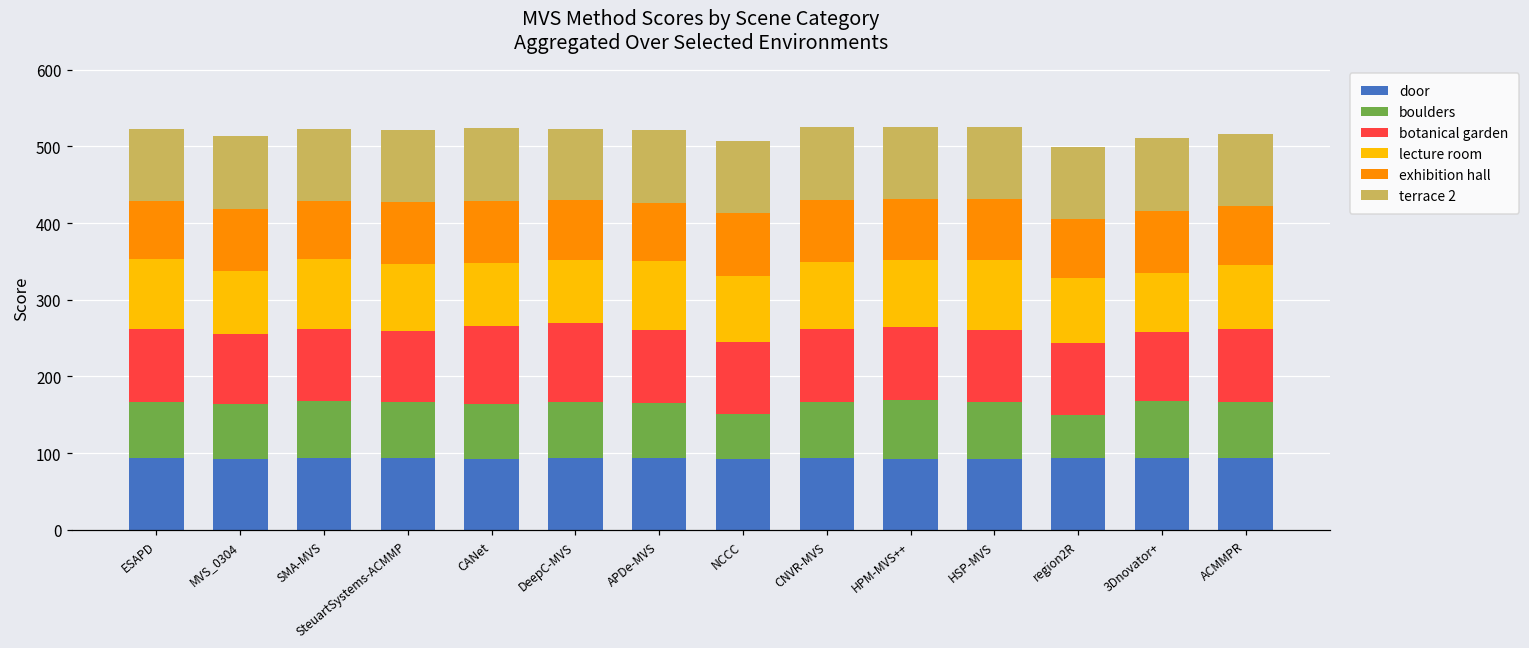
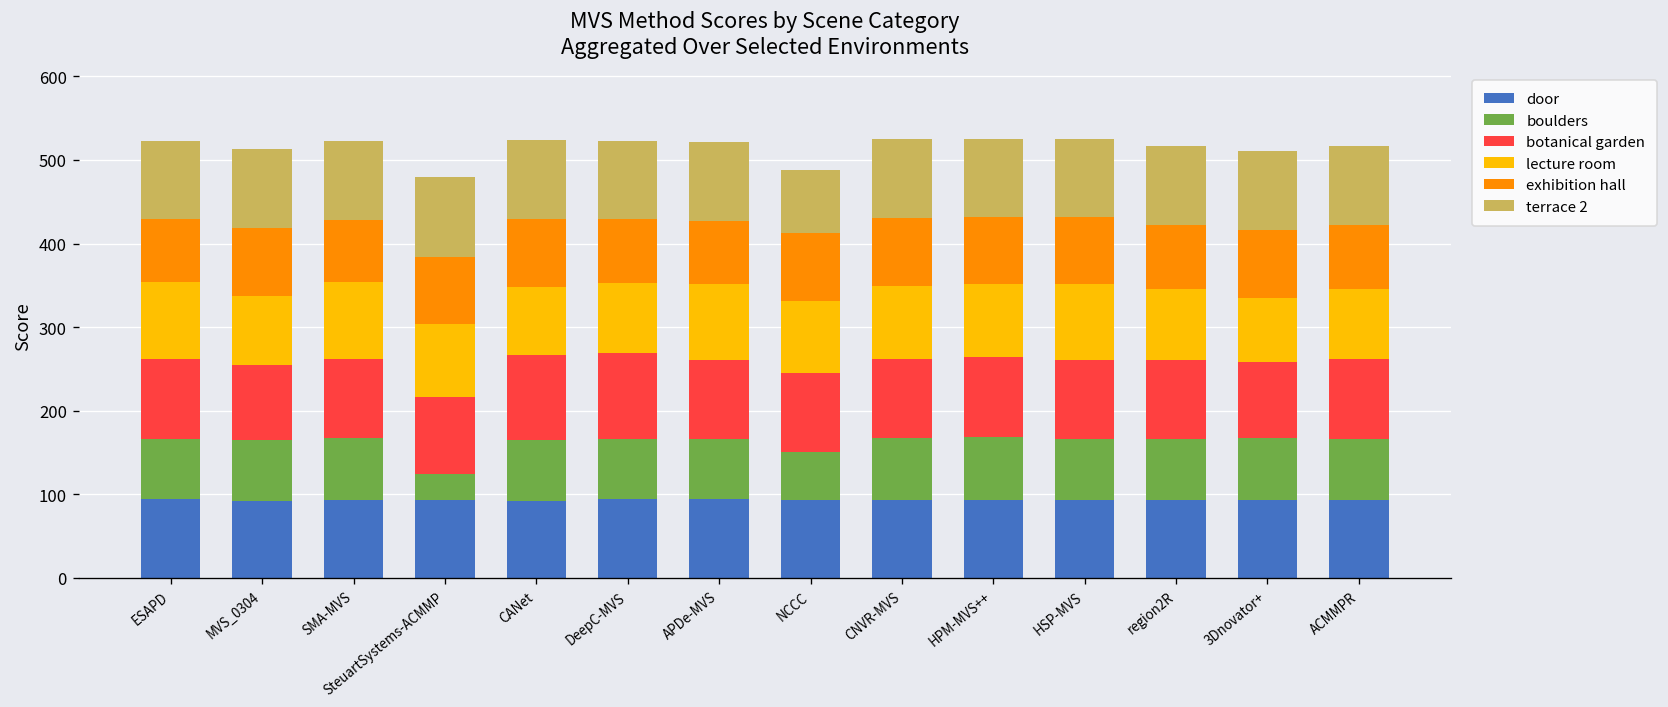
boulders, SteuartSystems-ACMMP: 70 -> 30
terrace 2, NCCC: 90 -> 80
boulders, region2R: 60 -> 70
